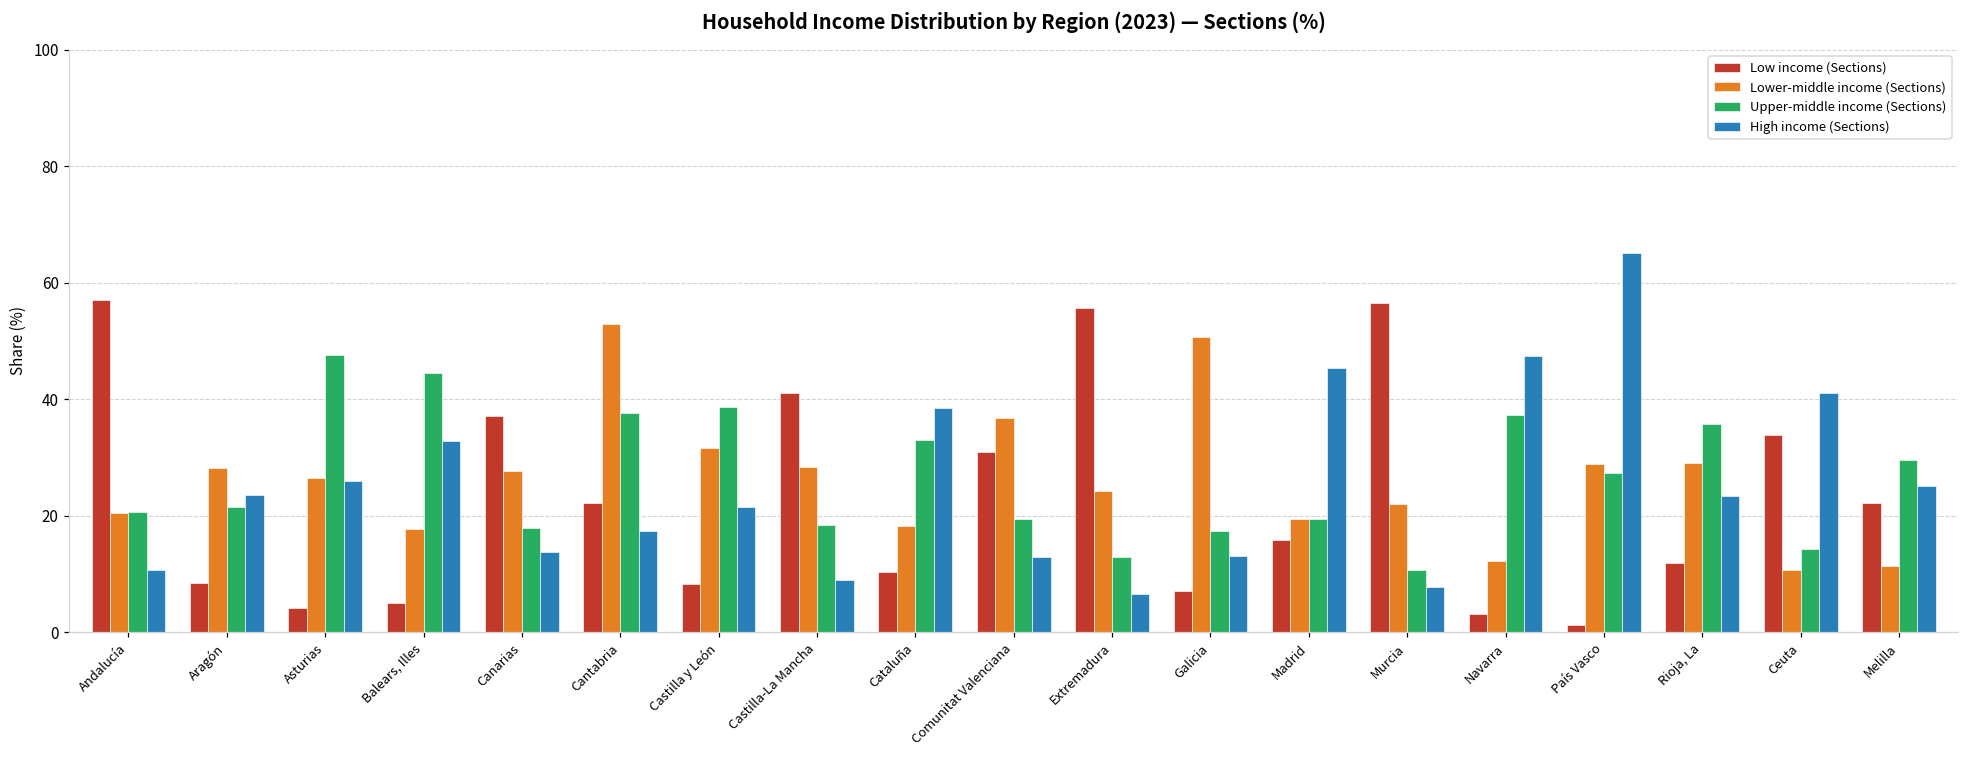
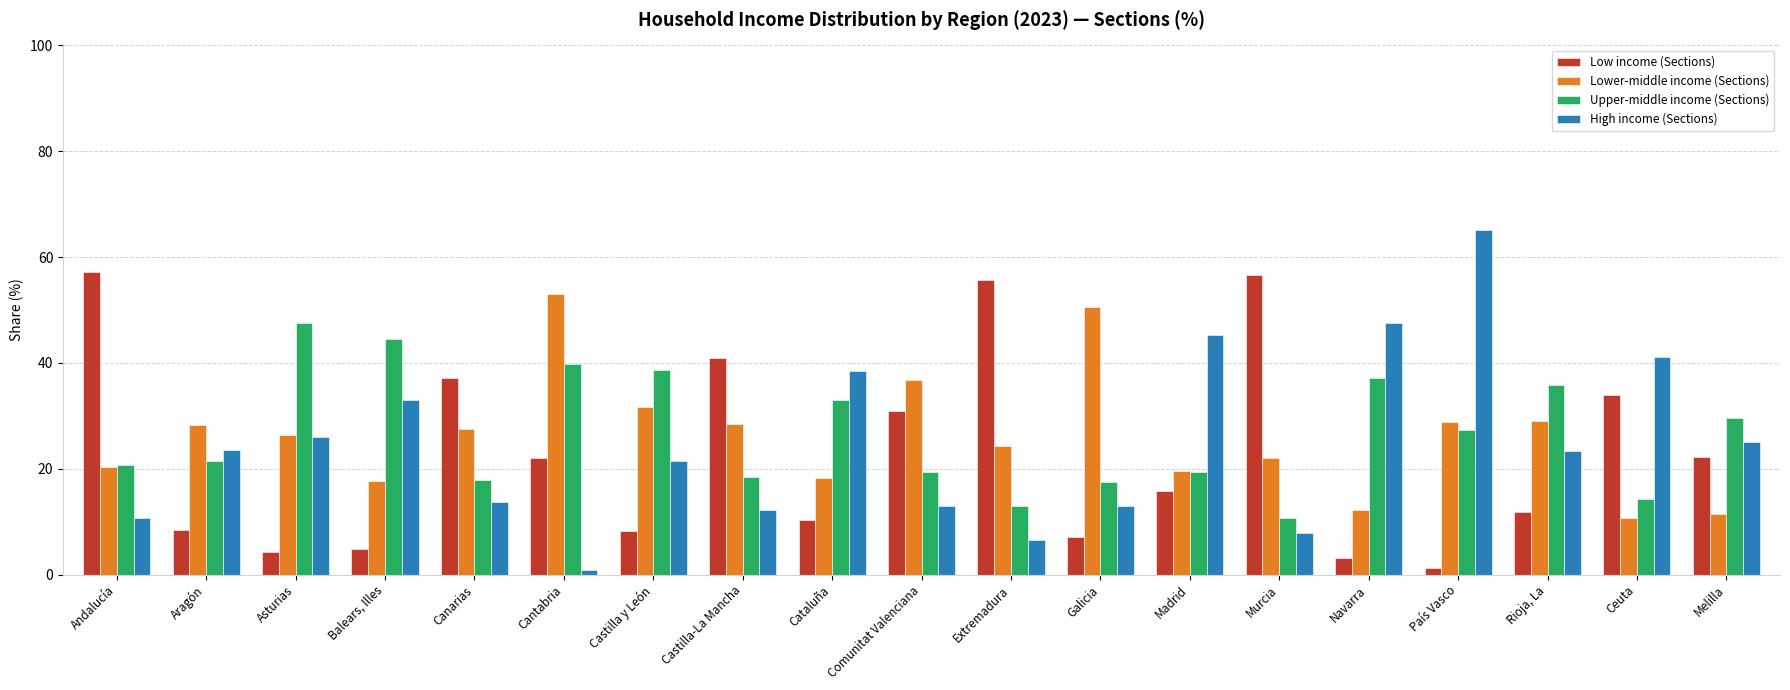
Upper-middle income (Sections), Cantabria: 38 -> 40
High income (Sections), Cantabria: 17 -> 1
High income (Sections), Castilla-La Mancha: 9 -> 12
